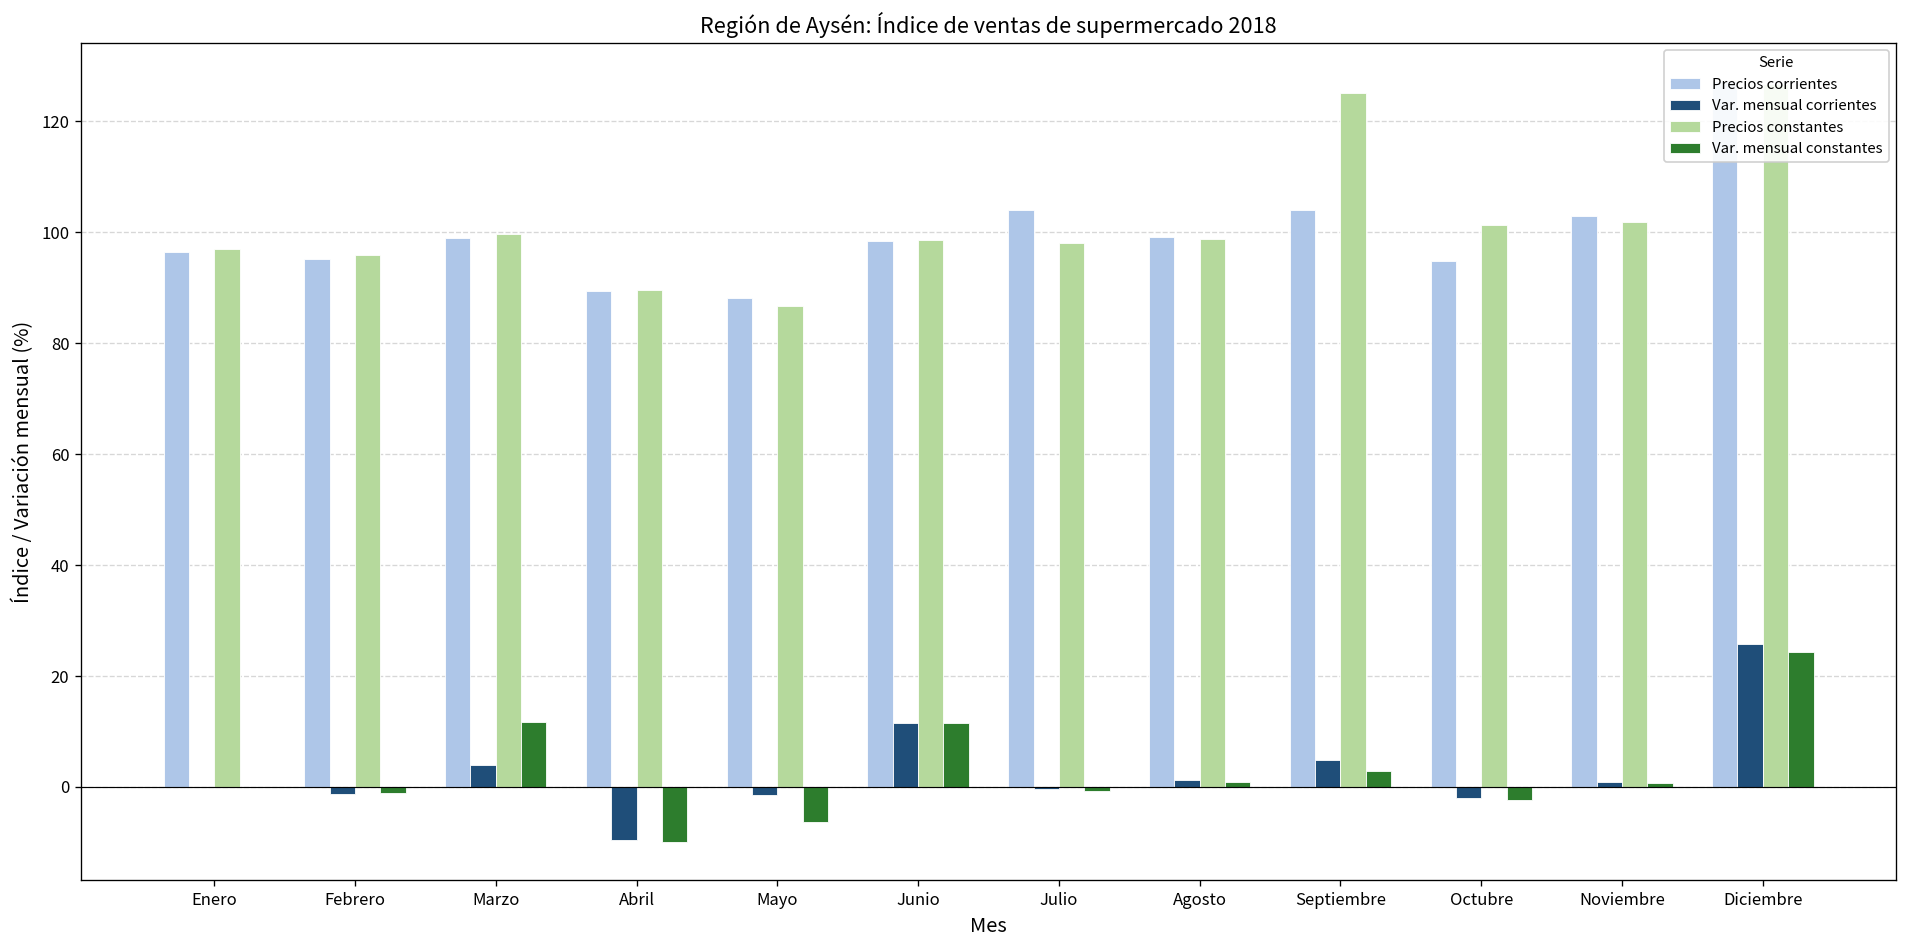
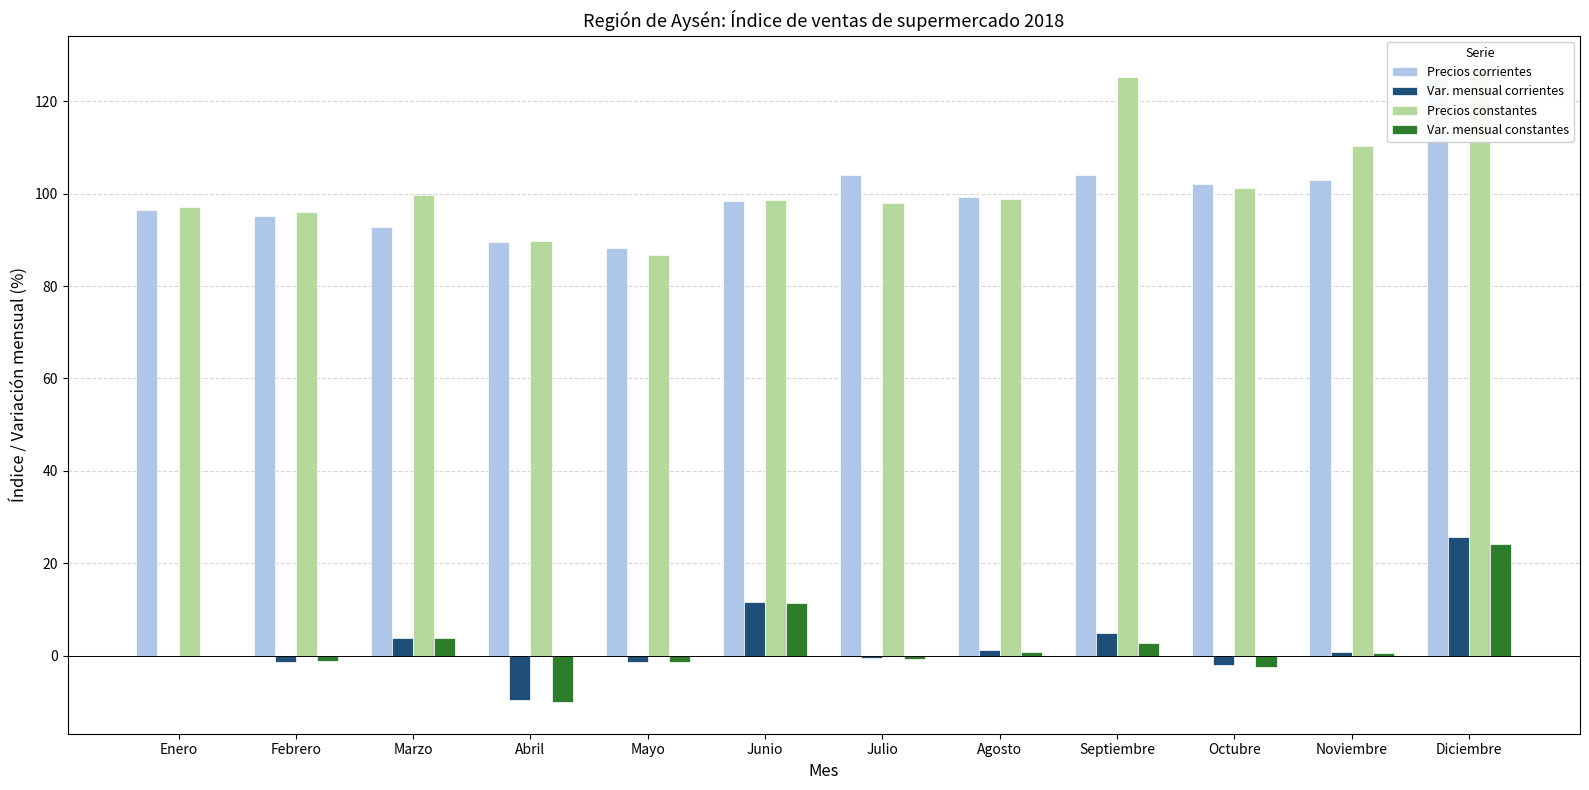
Precios corrientes, Marzo: 99 -> 93
Var. mensual constantes, Marzo: 12 -> 4
Var. mensual constantes, Mayo: -6 -> -1
Precios corrientes, Octubre: 95 -> 102
Precios constantes, Noviembre: 102 -> 110
